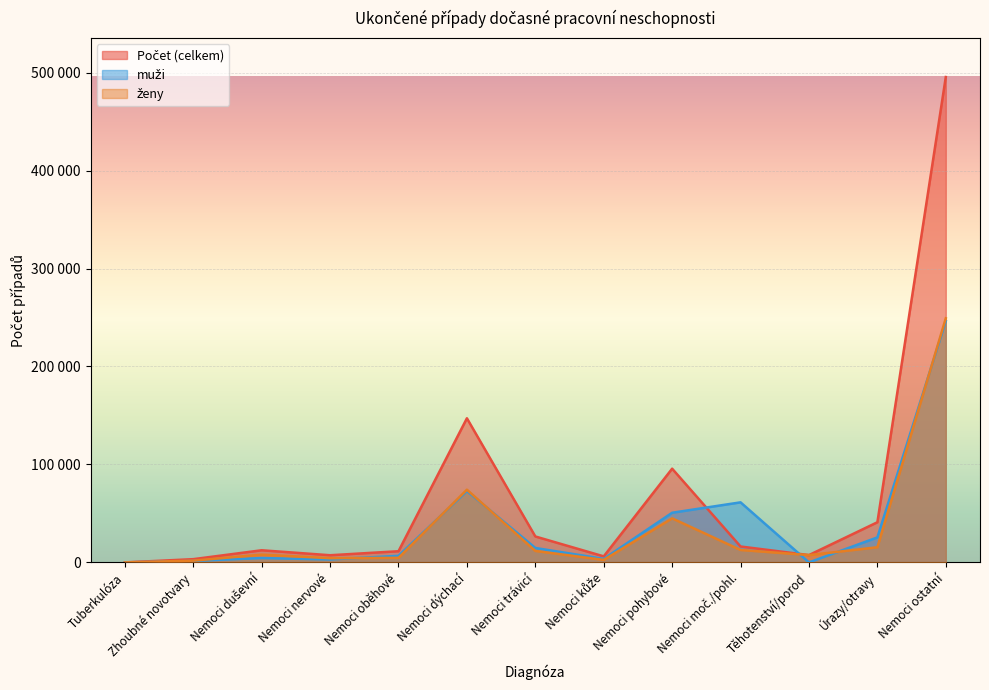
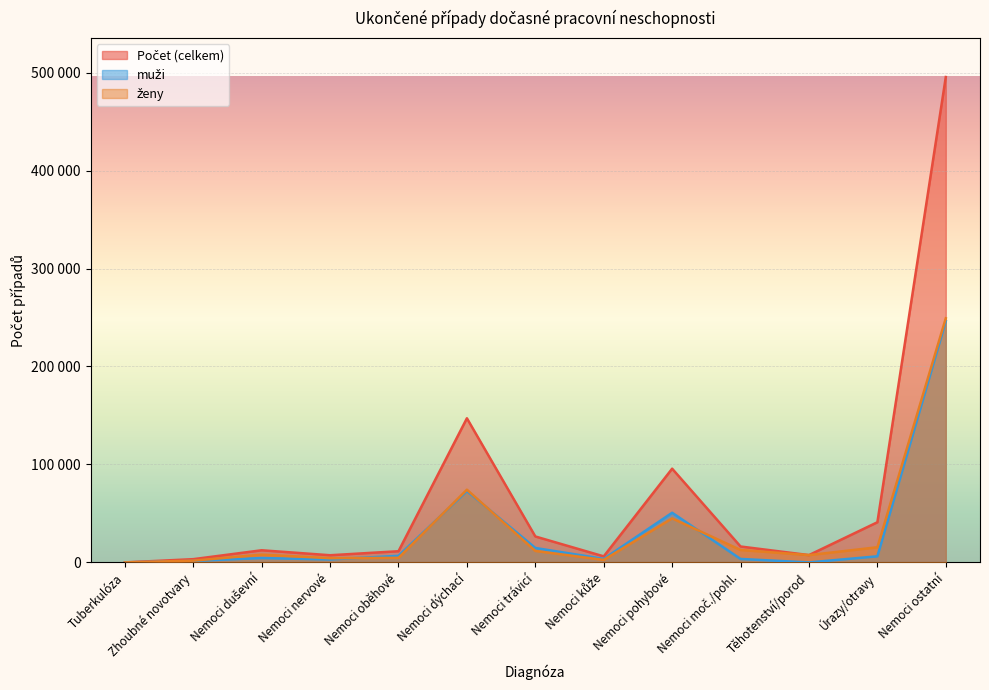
muži, Nemoci moč./pohl.: 60000 -> 0
muži, Úrazy/otravy: 30000 -> 10000
